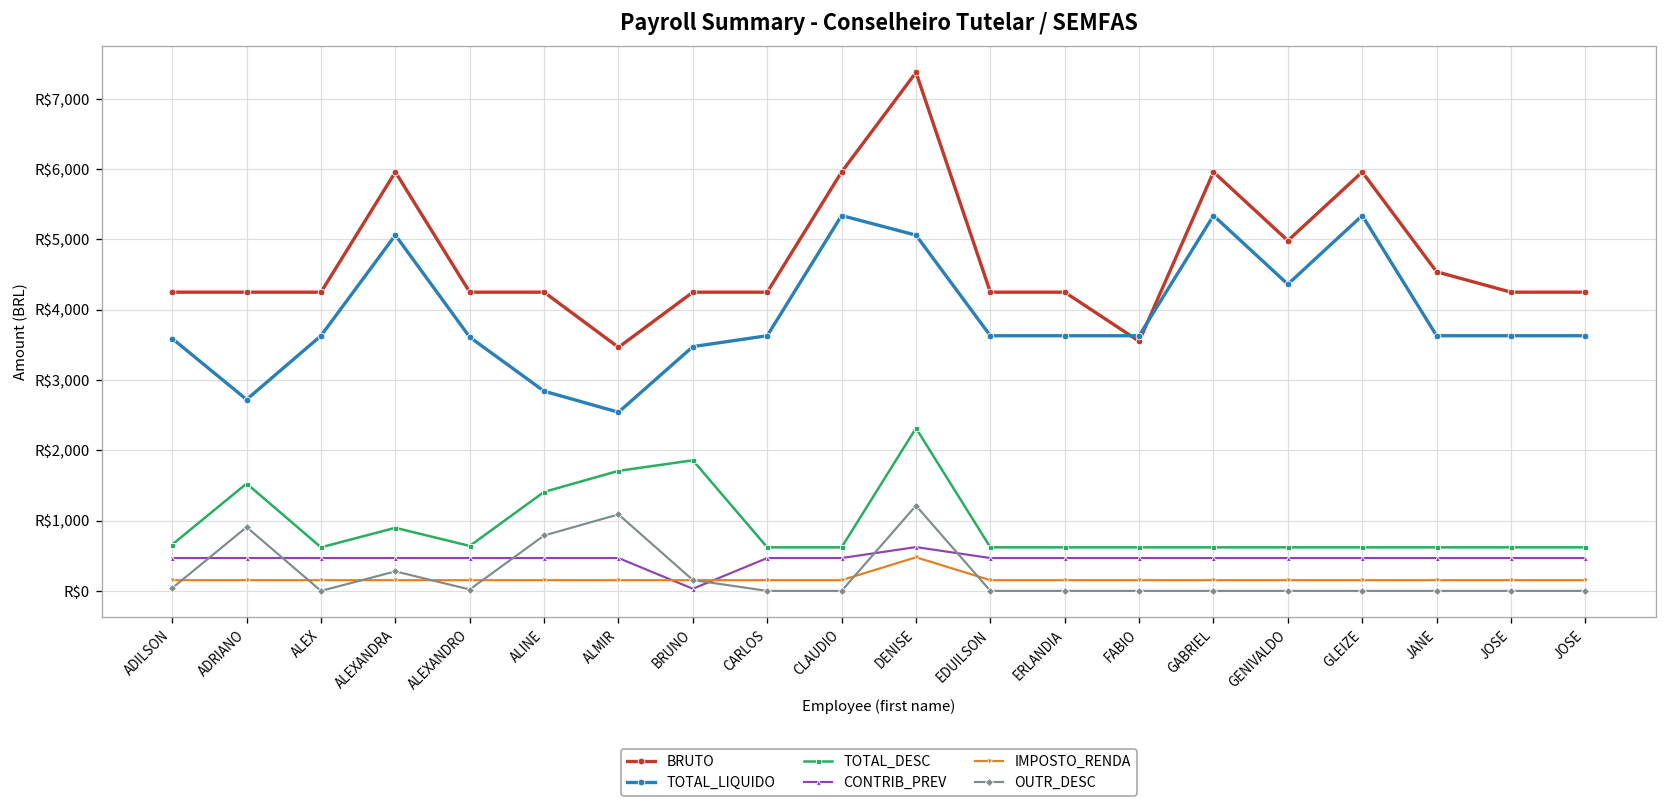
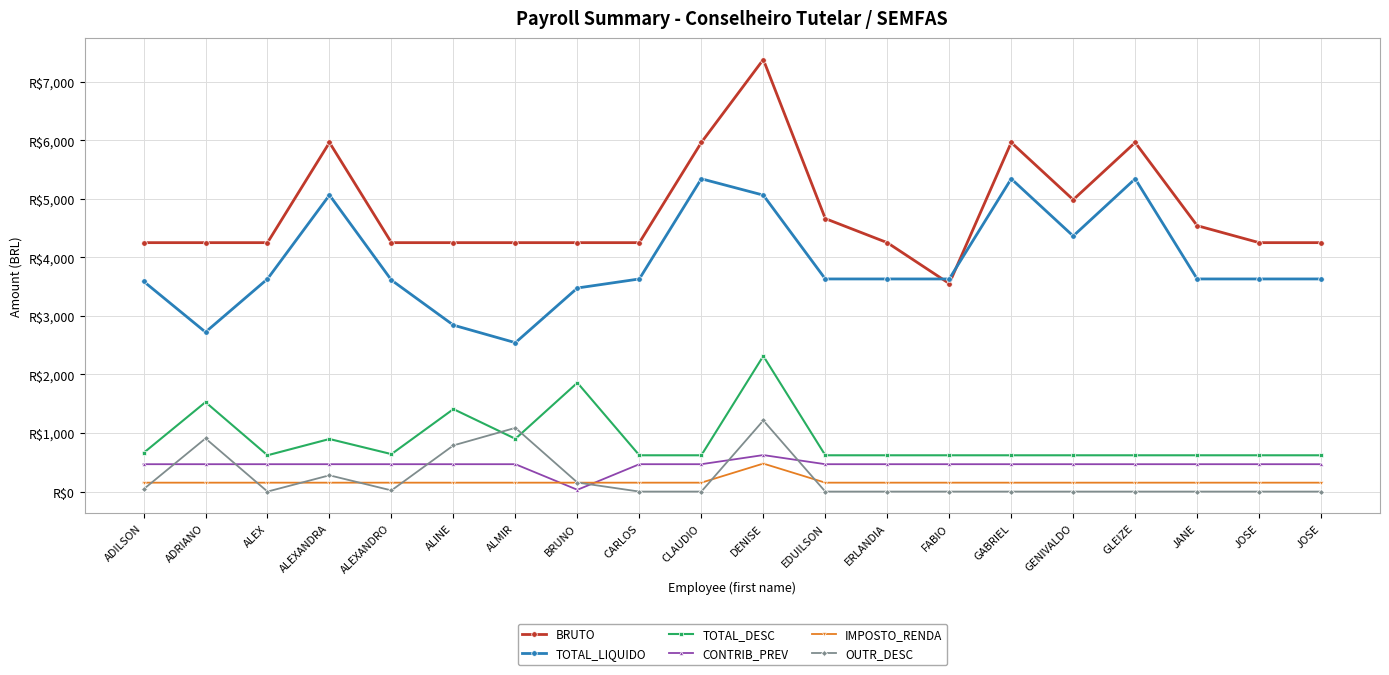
BRUTO, ALMIR: R$3,500 -> R$4,300
TOTAL_DESC, ALMIR: R$1,700 -> R$900
BRUTO, EDUILSON: R$4,300 -> R$4,700
